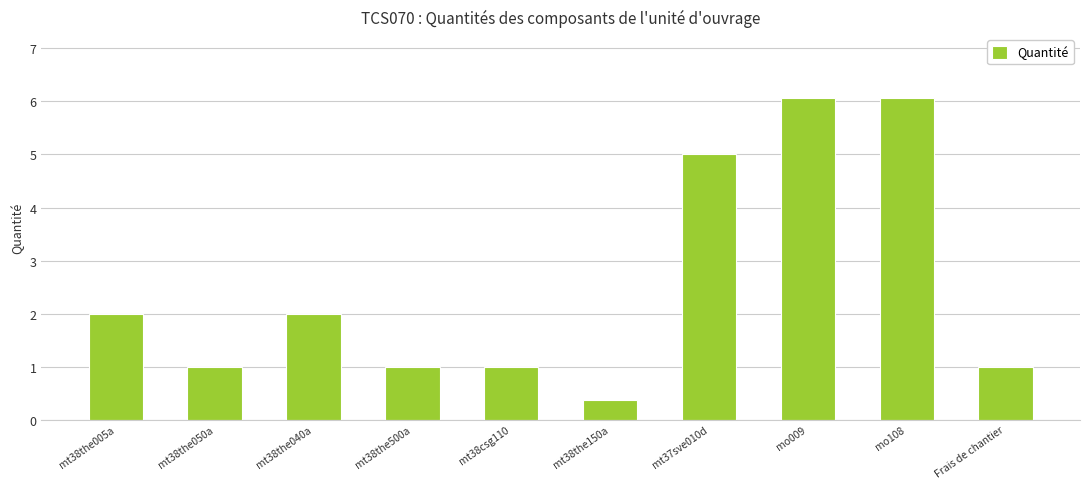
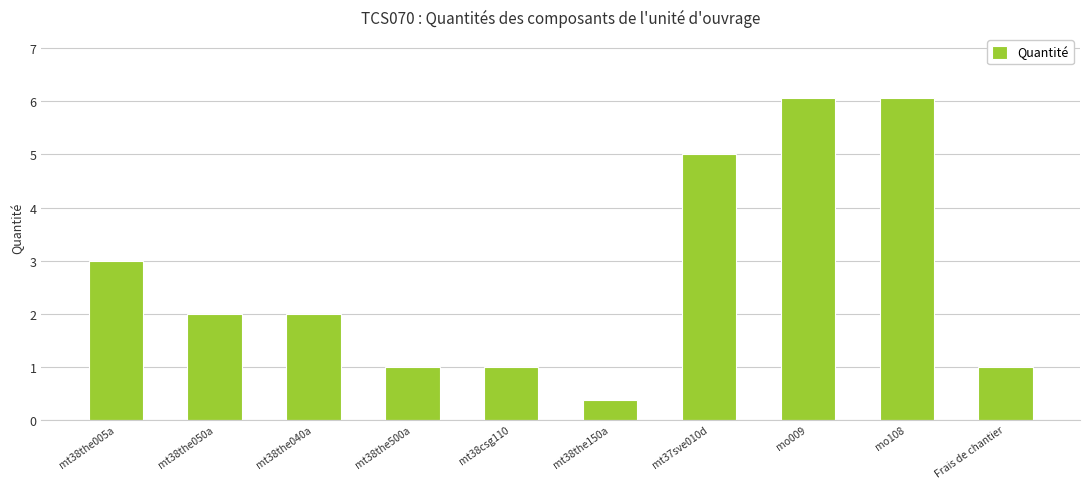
mt38the005a: 2 -> 3
mt38the050a: 1 -> 2
